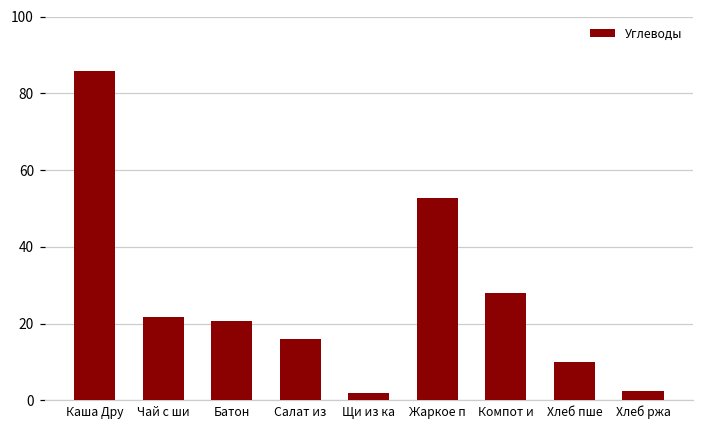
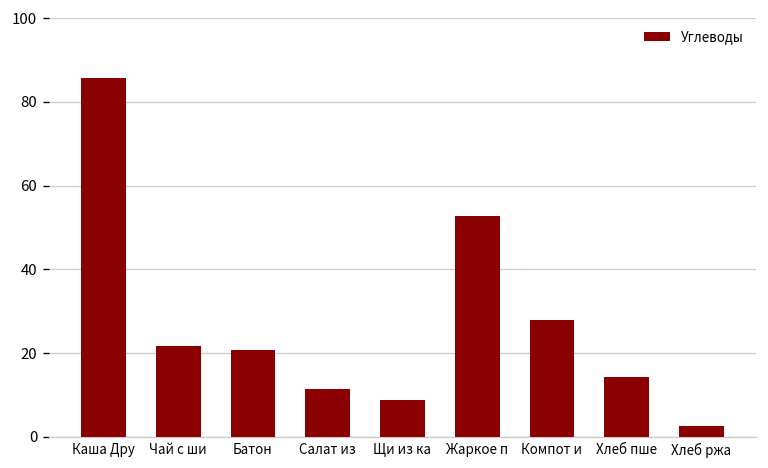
Салат из: 16 -> 12
Щи из ка: 2 -> 9
Хлеб пше: 10 -> 14
